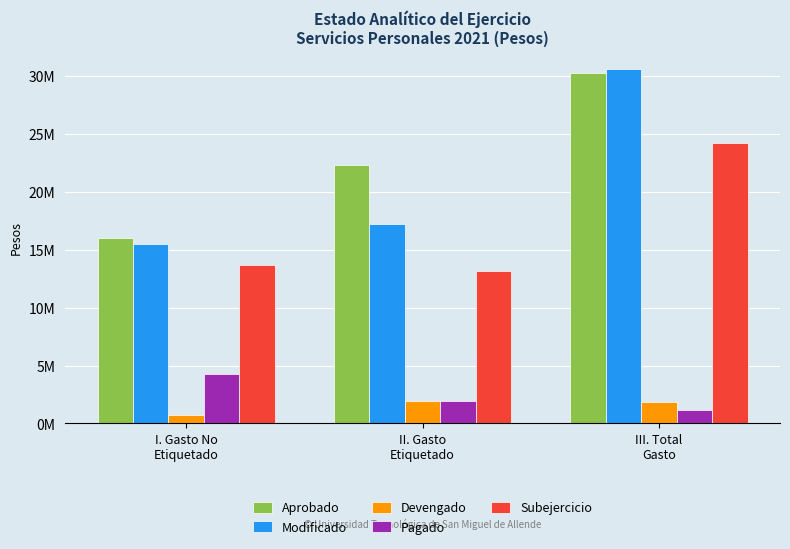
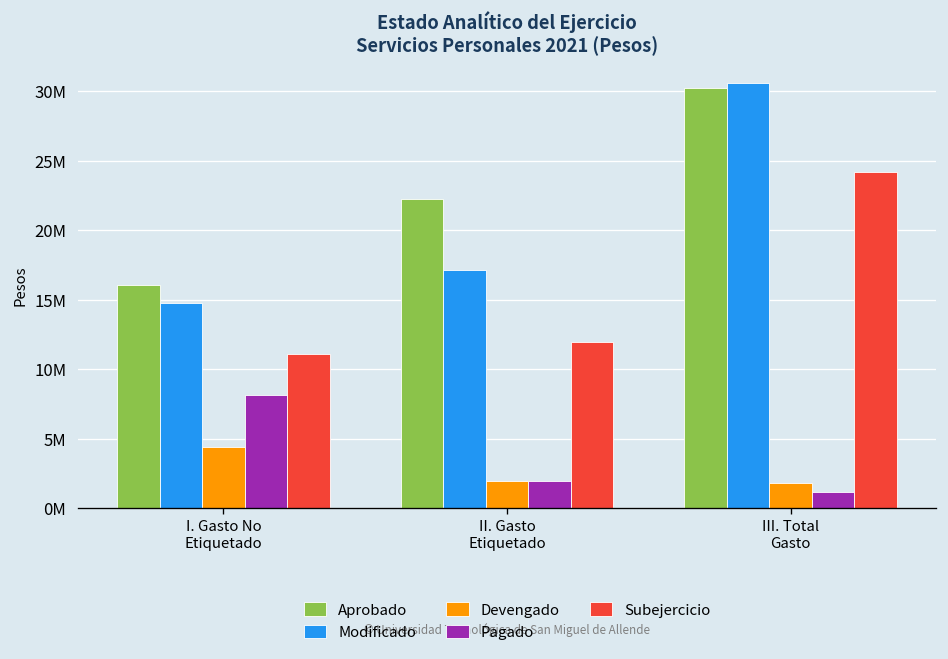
Modificado, I. Gasto No Etiquetado: 15500000 -> 14700000
Devengado, I. Gasto No Etiquetado: 700000 -> 4400000
Pagado, I. Gasto No Etiquetado: 4300000 -> 8200000
Subejercicio, I. Gasto No Etiquetado: 13700000 -> 11100000
Subejercicio, II. Gasto Etiquetado: 13100000 -> 11900000
